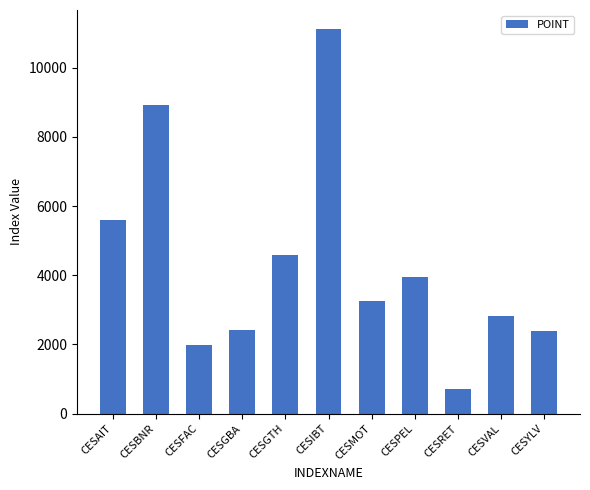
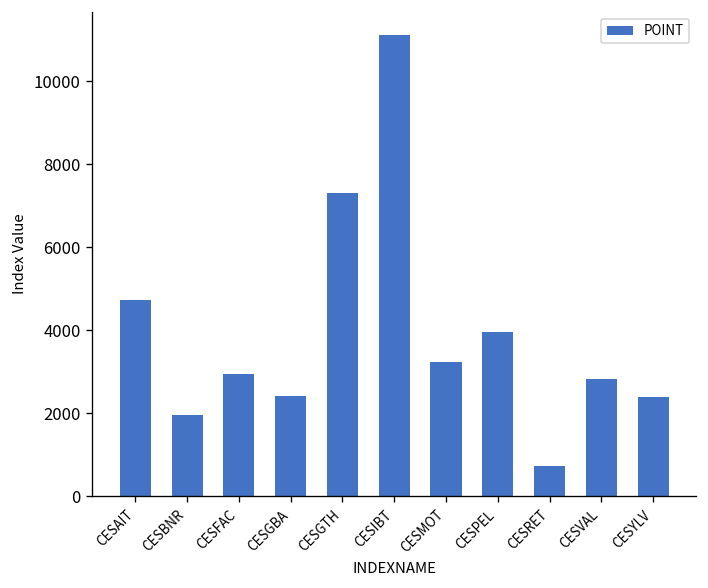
CESAIT: 5600 -> 4700
CESBNR: 8900 -> 2000
CESFAC: 2000 -> 2900
CESGTH: 4600 -> 7300
